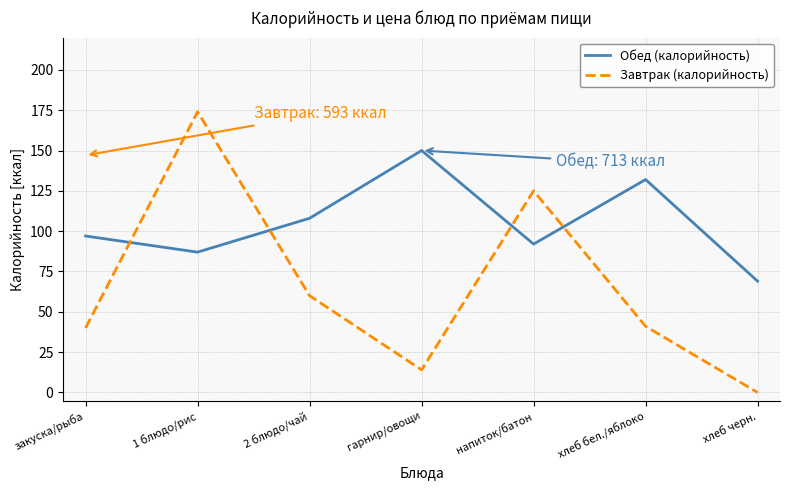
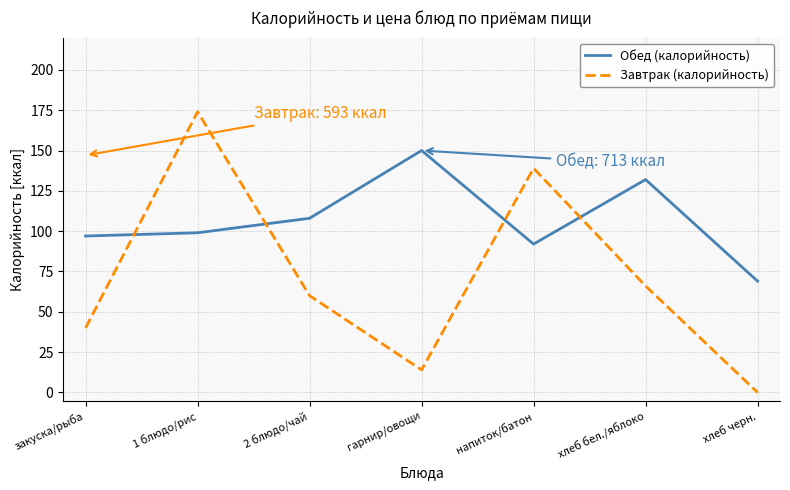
Обед (калорийность), 1 блюдо/рис: 87 -> 99
Завтрак (калорийность), напиток/батон: 125 -> 139
Завтрак (калорийность), хлеб бел./яблоко: 41 -> 66
